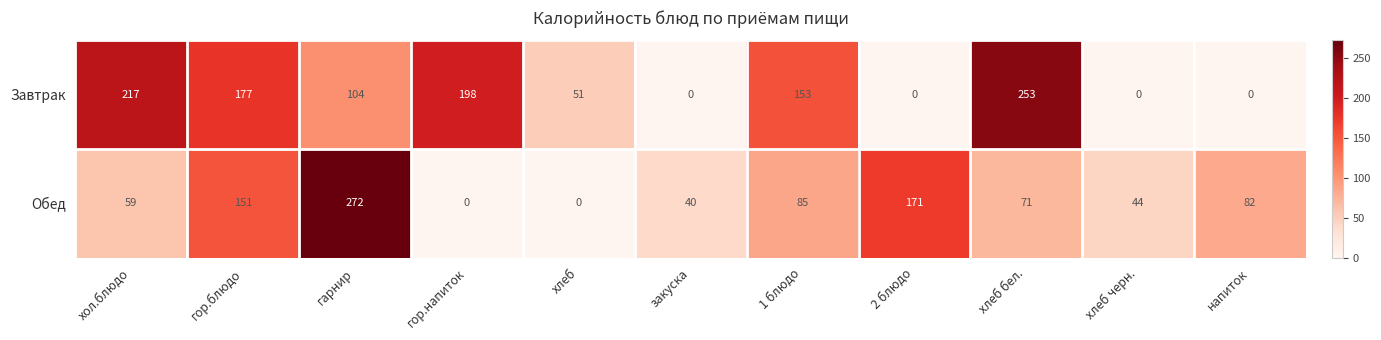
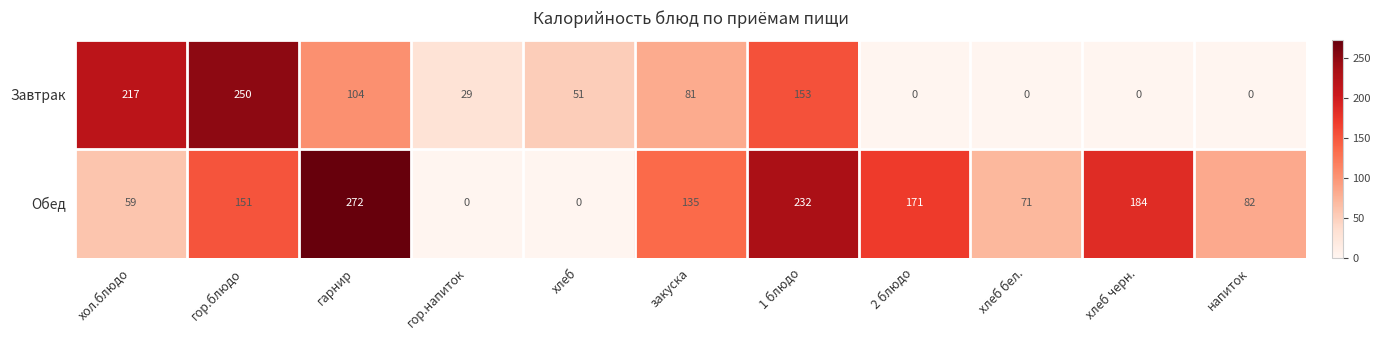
Завтрак, гор.блюдо: 177 -> 250
Завтрак, гор.напиток: 198 -> 29
Завтрак, закуска: 0 -> 81
Завтрак, хлеб бел.: 253 -> 0
Обед, закуска: 40 -> 135
Обед, 1 блюдо: 85 -> 232
Обед, хлеб черн.: 44 -> 184
